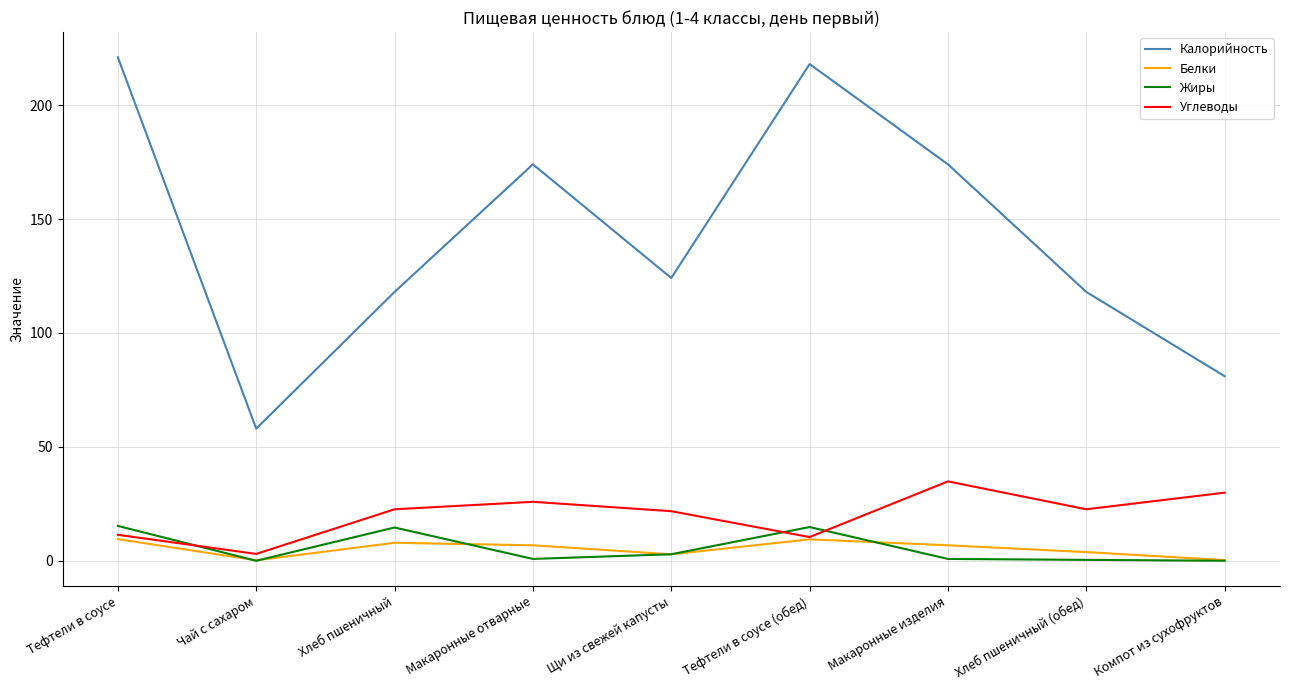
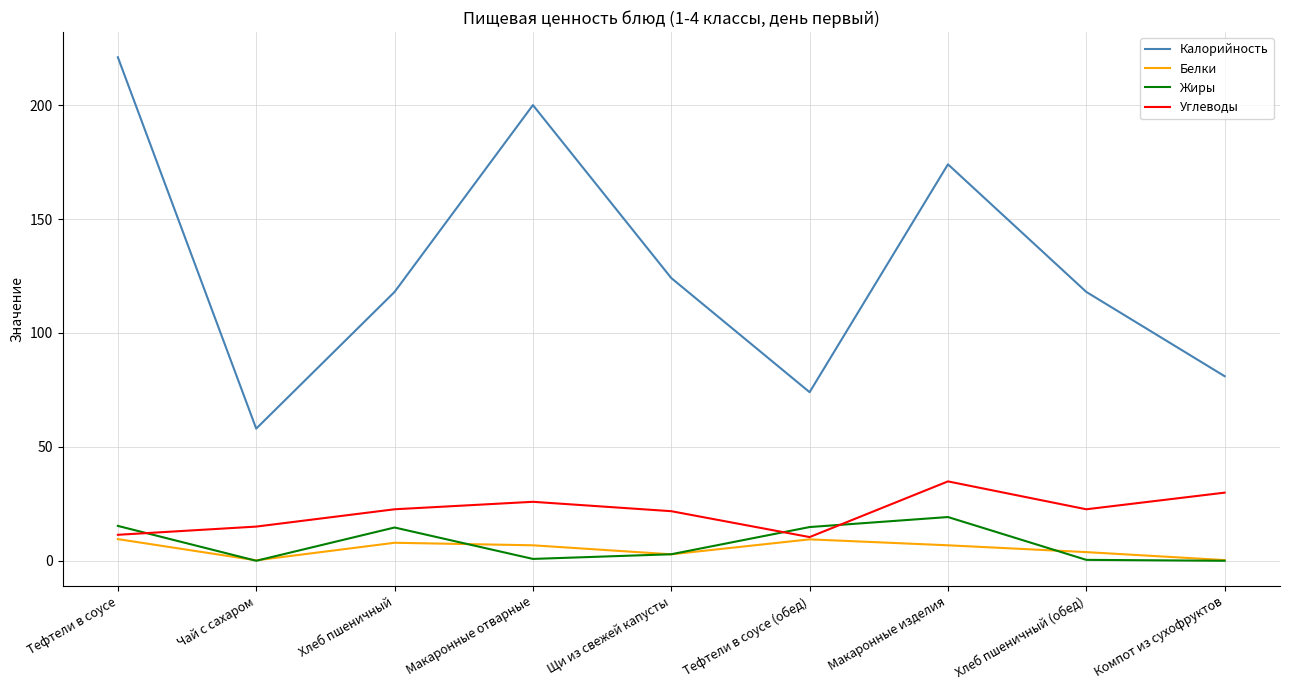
Углеводы, Чай с сахаром: 3 -> 15
Калорийность, Макаронные отварные: 174 -> 200
Калорийность, Тефтели в соусе (обед): 218 -> 74
Жиры, Макаронные изделия: 1 -> 19
